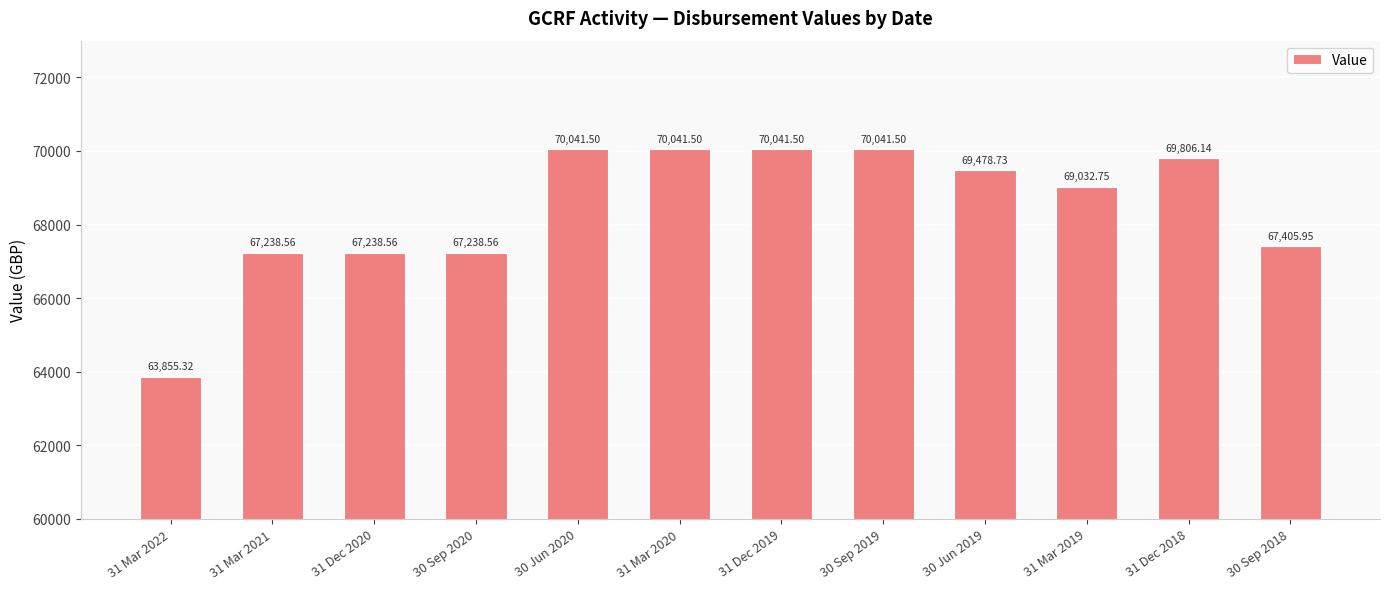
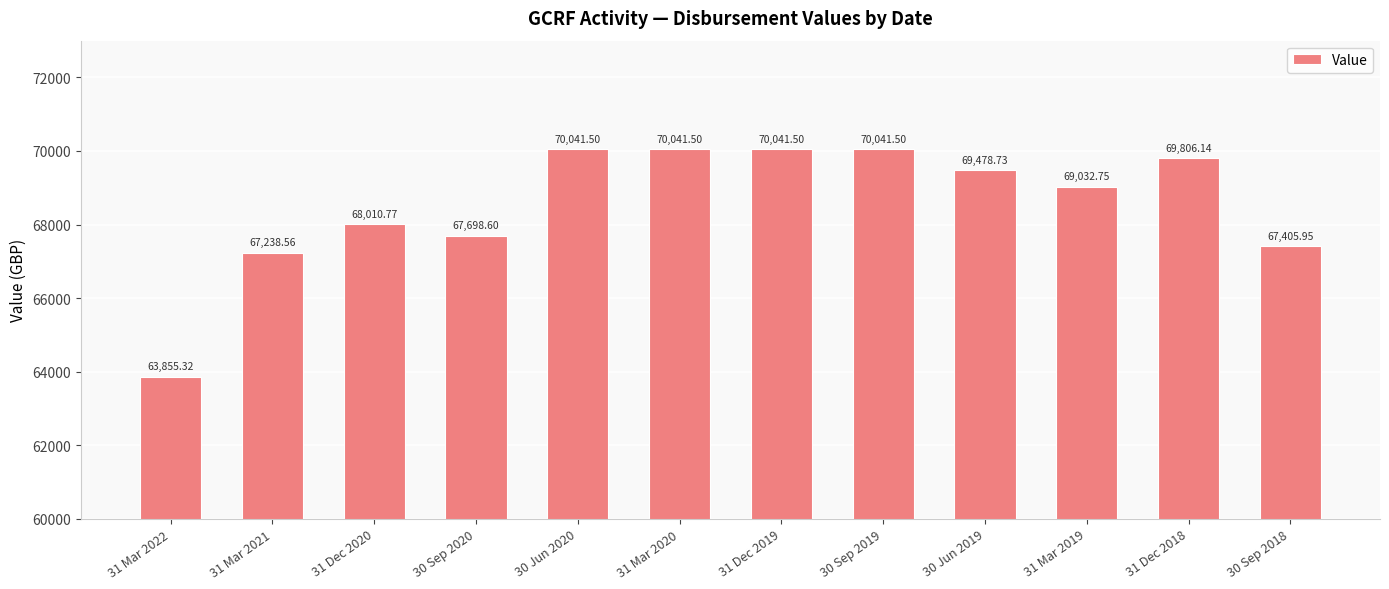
31 Dec 2020: 67,238.56 -> 68,010.77
30 Sep 2020: 67,238.56 -> 67,698.60
